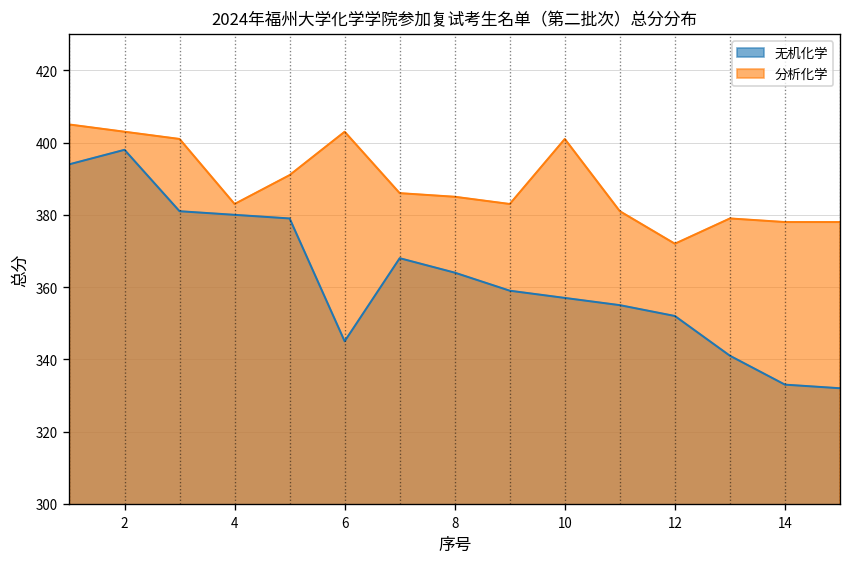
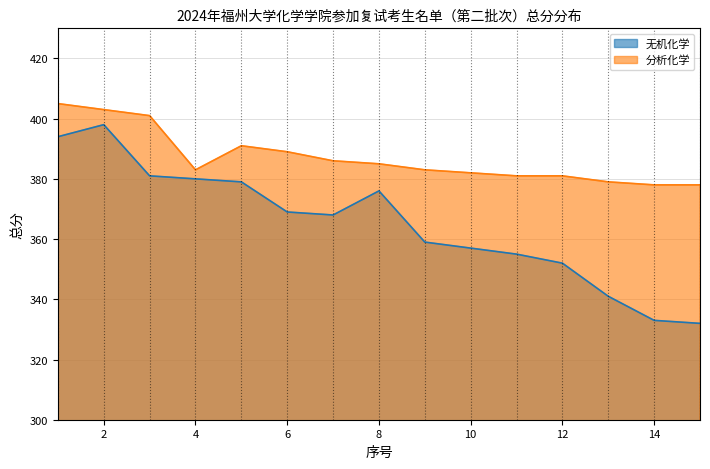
无机化学, 6: 345 -> 369
分析化学, 6: 403 -> 389
无机化学, 8: 364 -> 376
分析化学, 10: 401 -> 382
分析化学, 12: 372 -> 381
